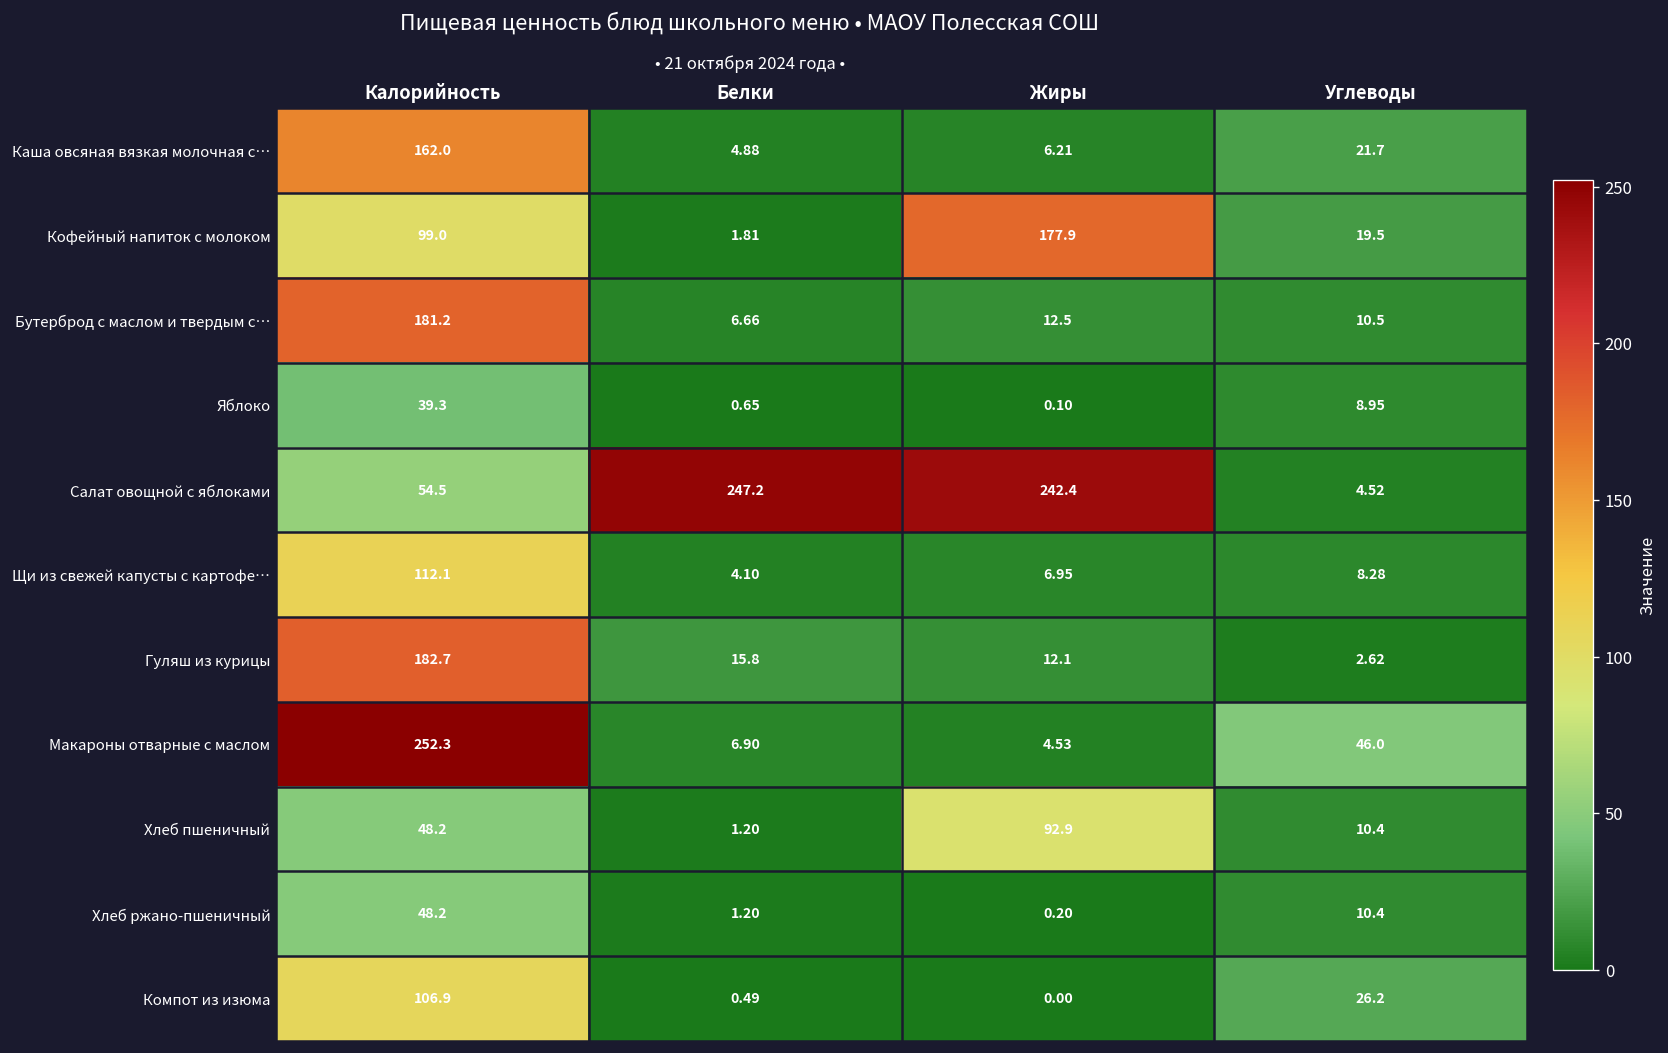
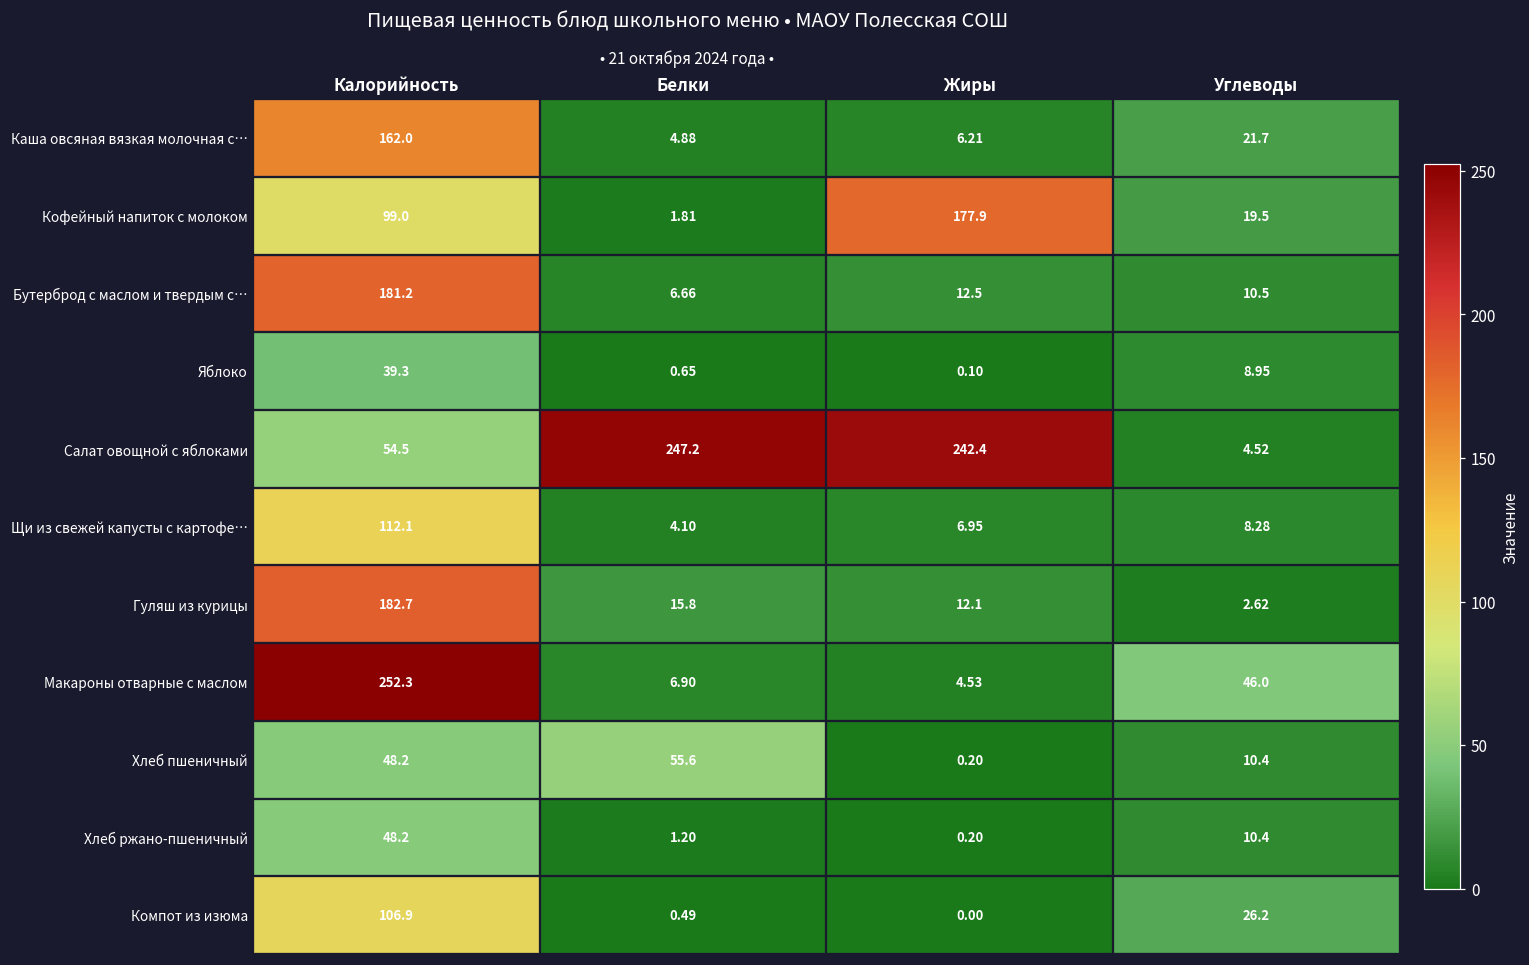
Хлеб пшеничный, Белки: 1.20 -> 55.6
Хлеб пшеничный, Жиры: 92.9 -> 0.20
